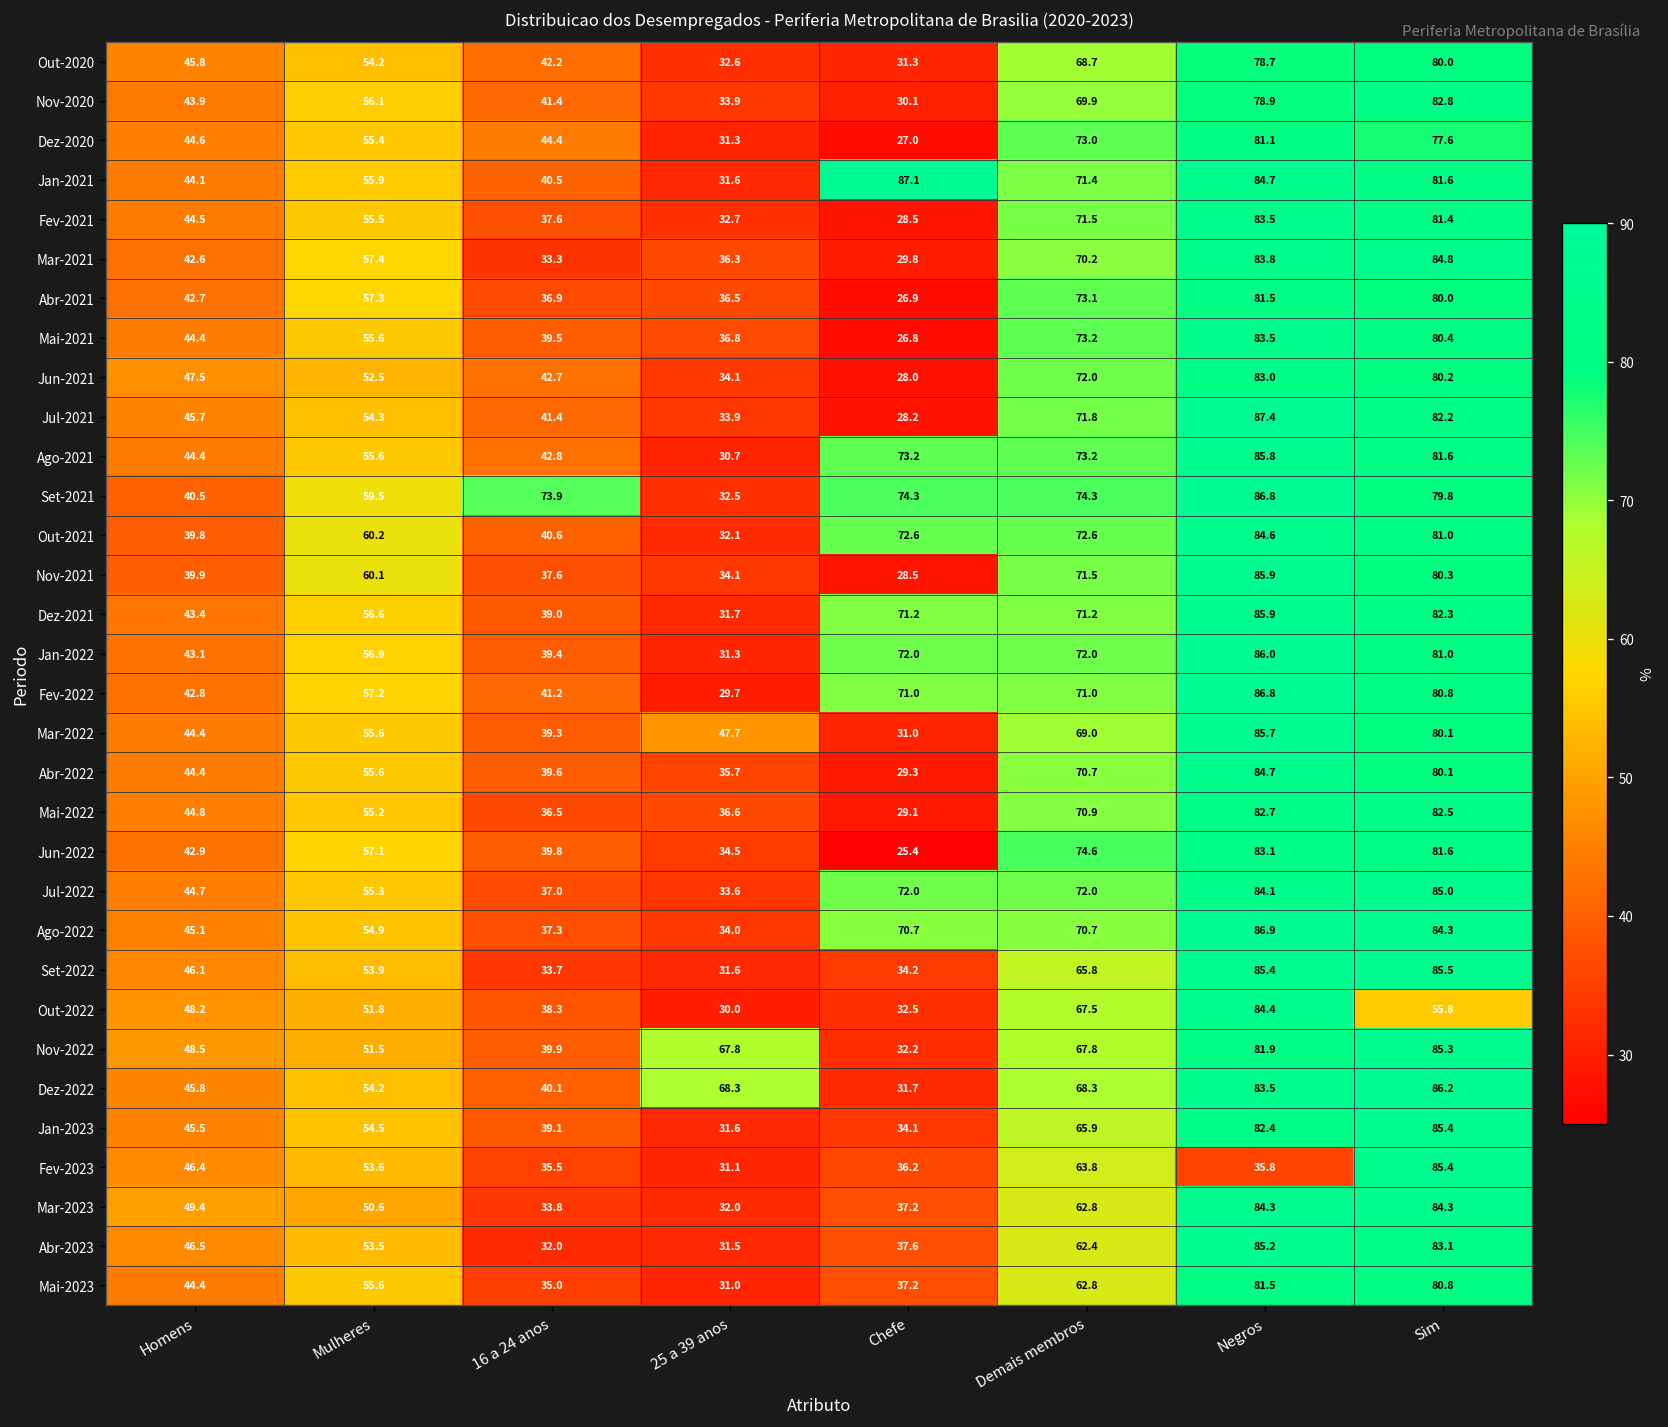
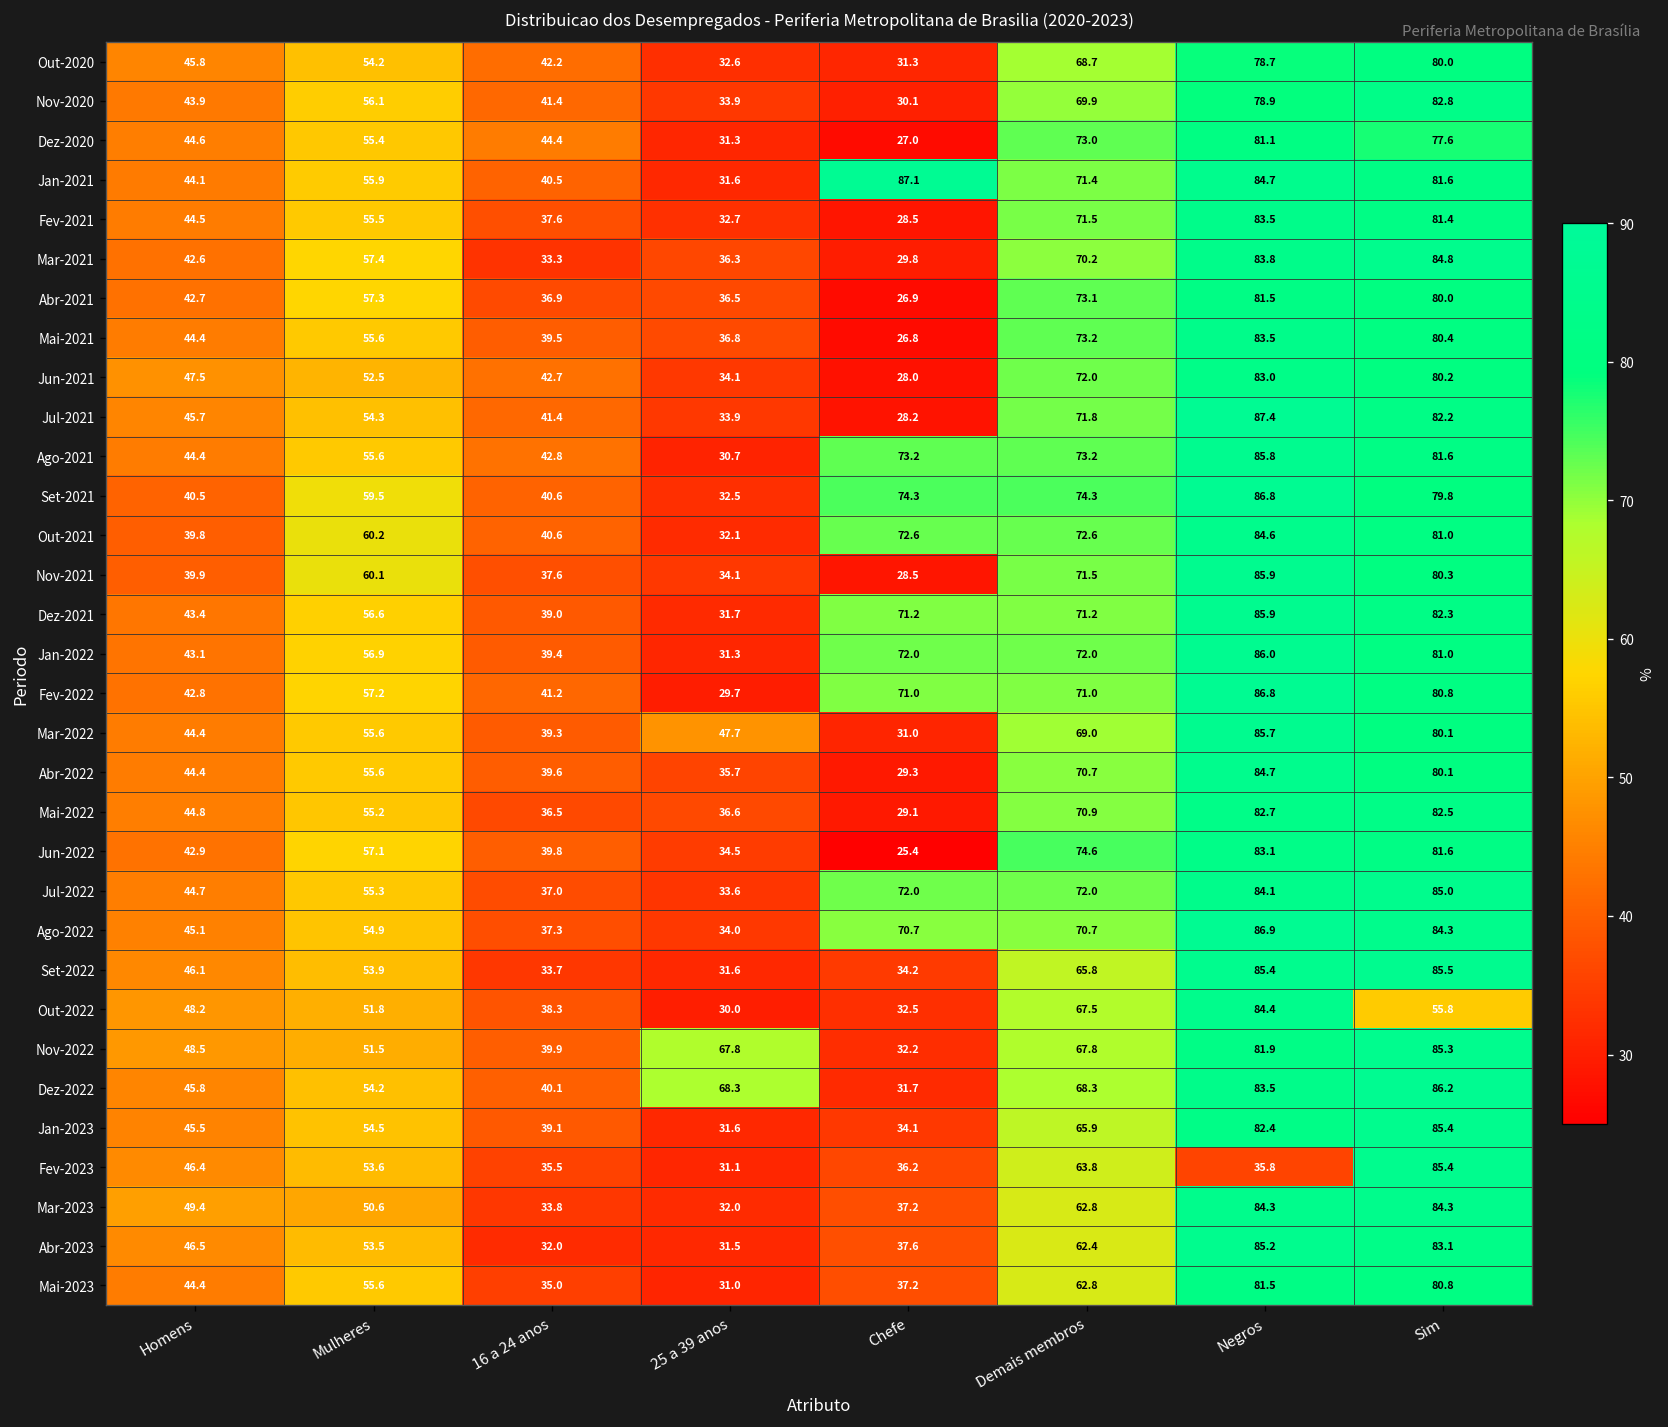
Set-2021, 16 a 24 anos: 73.9 -> 40.6
